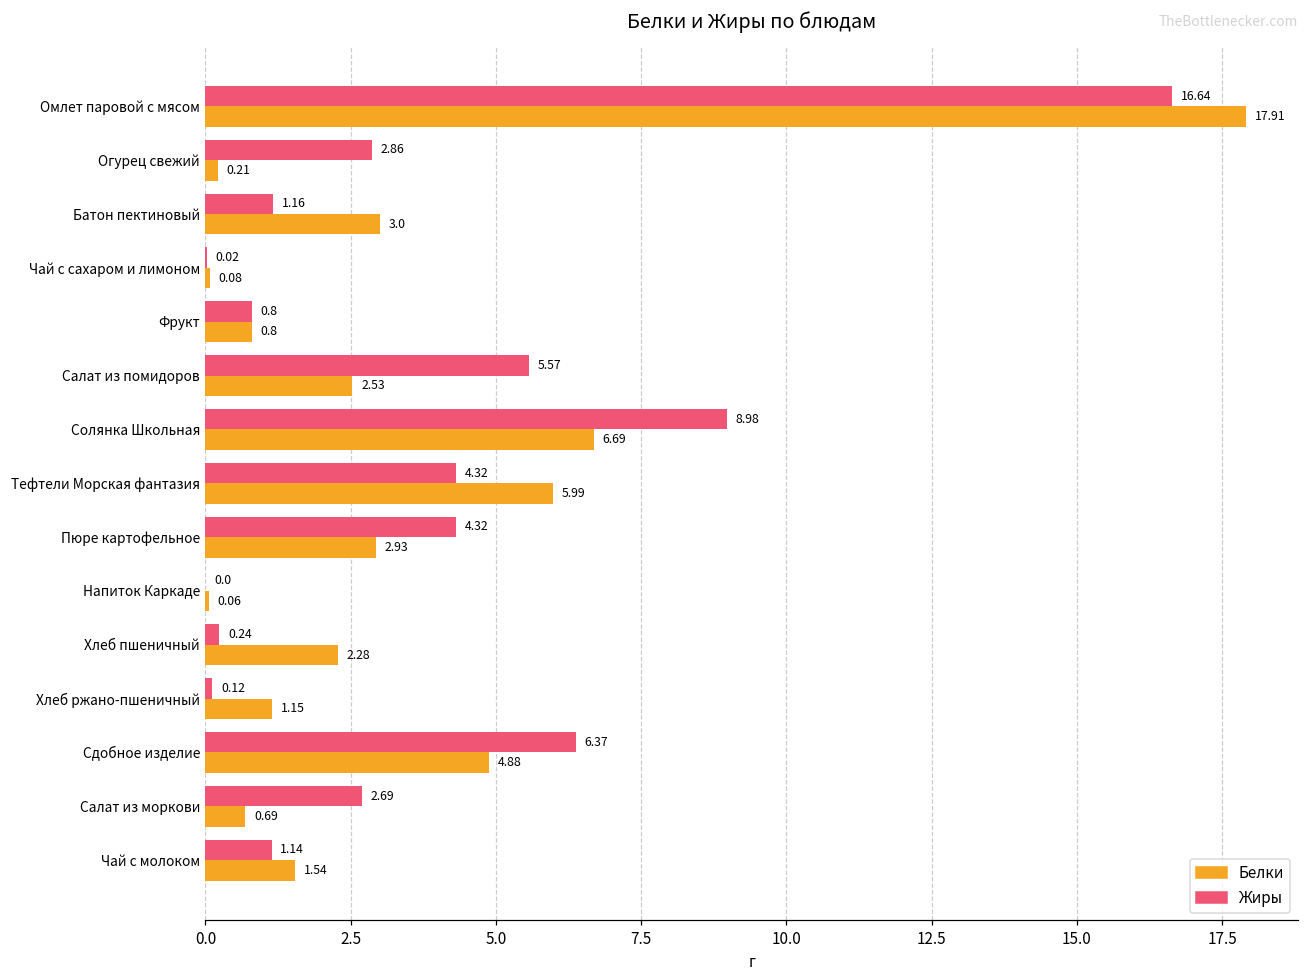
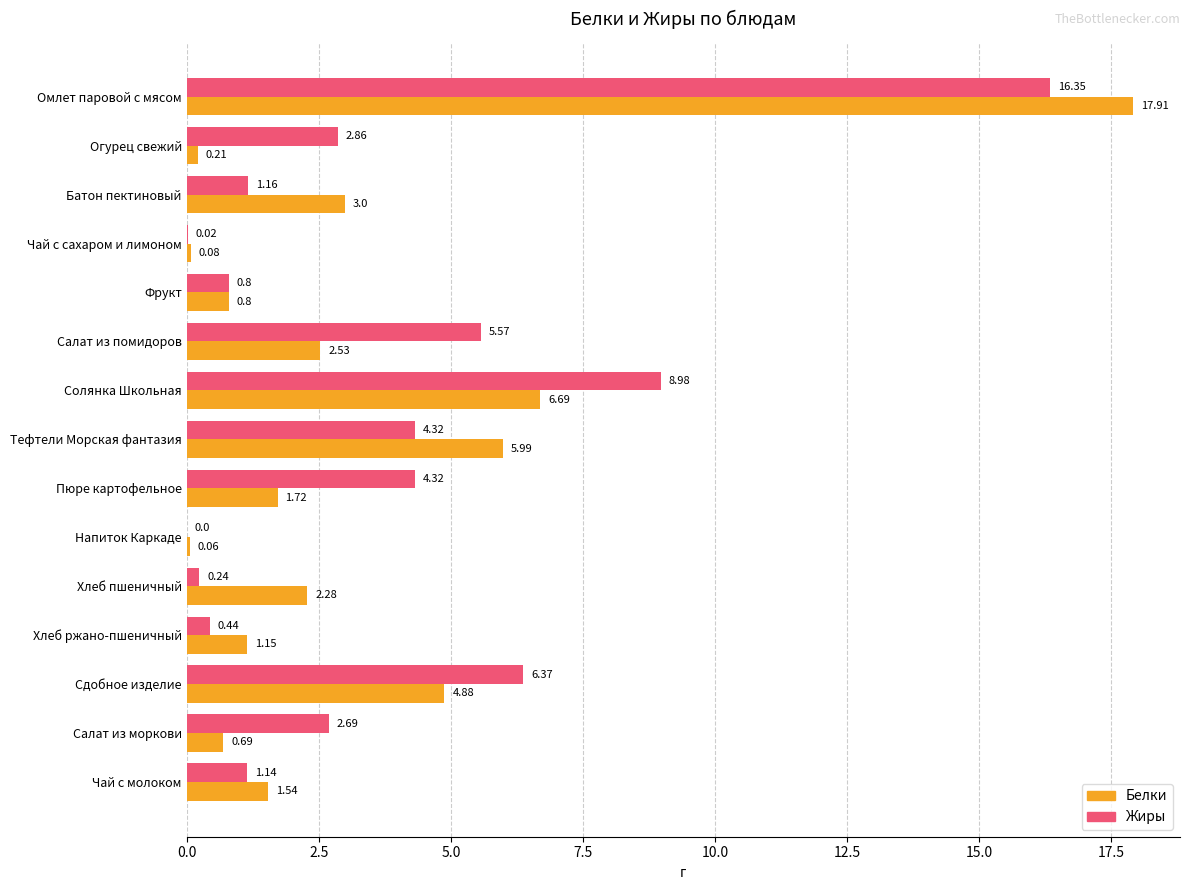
Жиры, Омлет паровой с мясом: 16.64 -> 16.35
Белки, Пюре картофельное: 2.93 -> 1.72
Жиры, Хлеб ржано-пшеничный: 0.12 -> 0.44
